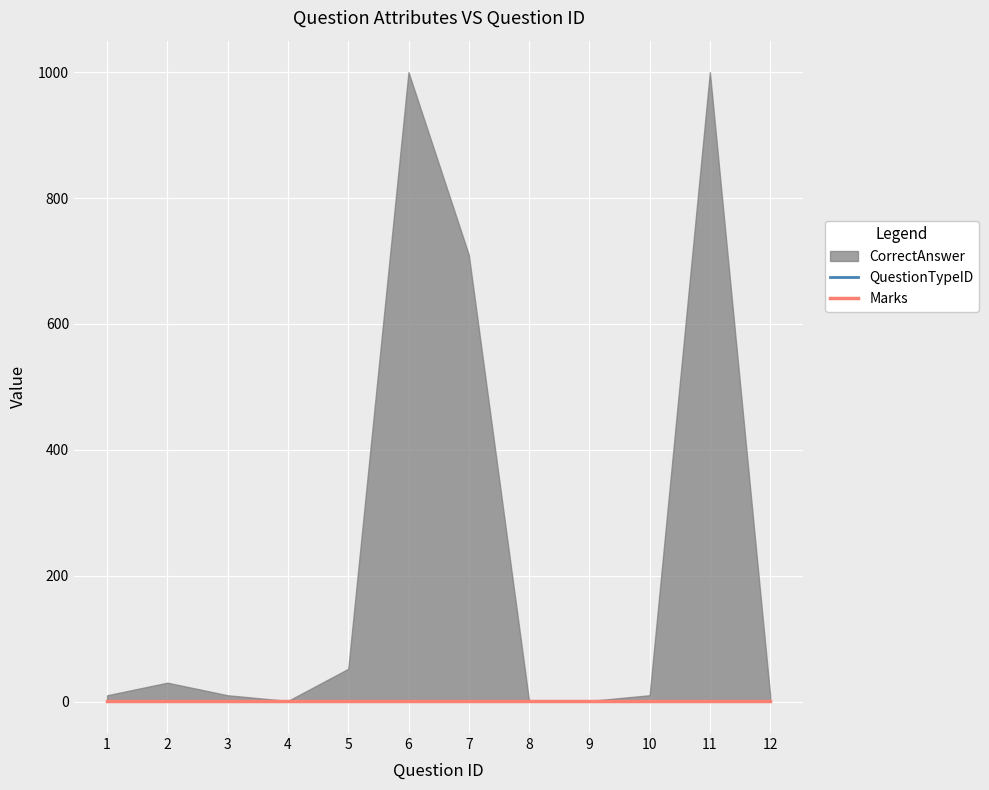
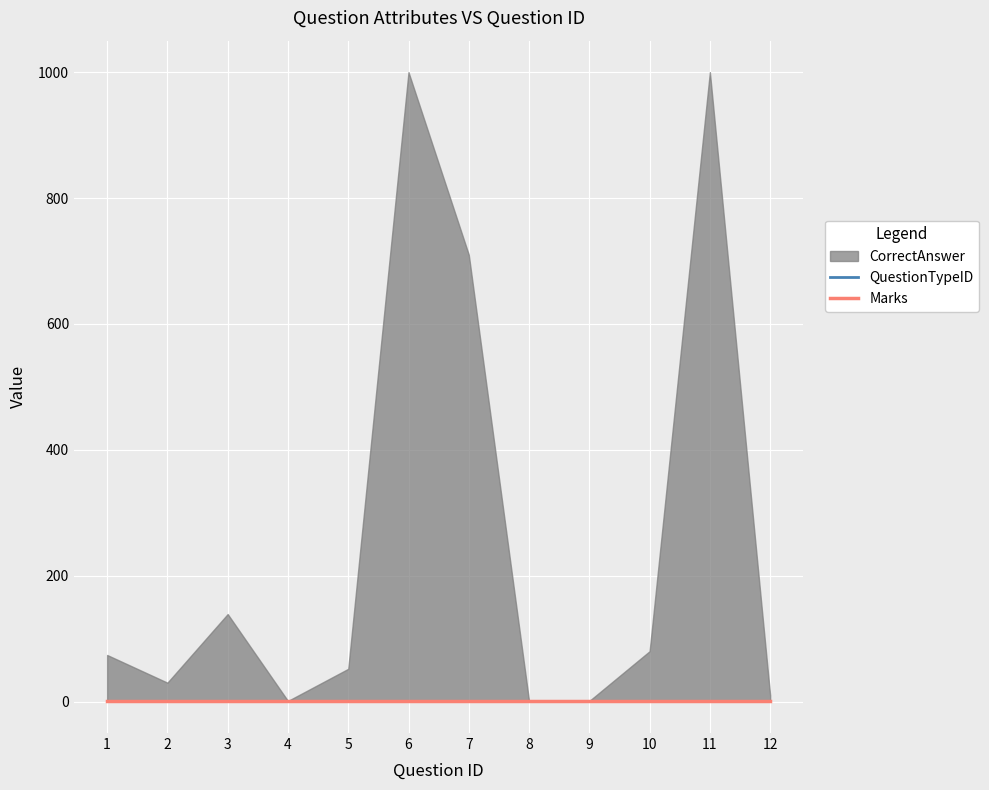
CorrectAnswer, 1: 10 -> 70
CorrectAnswer, 3: 10 -> 140
CorrectAnswer, 10: 10 -> 80
